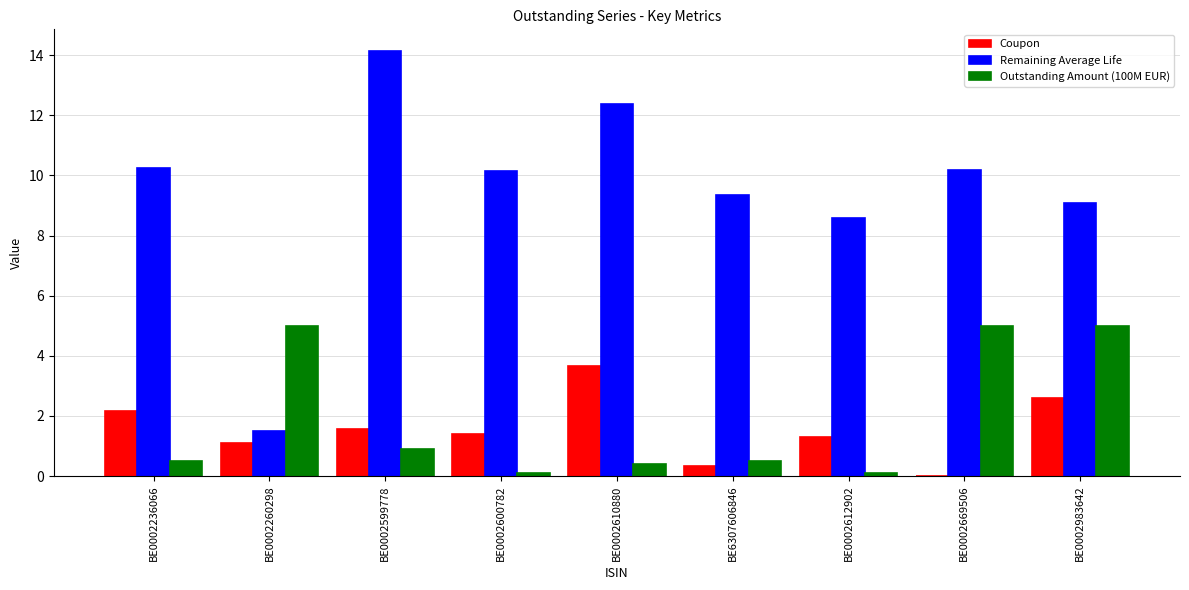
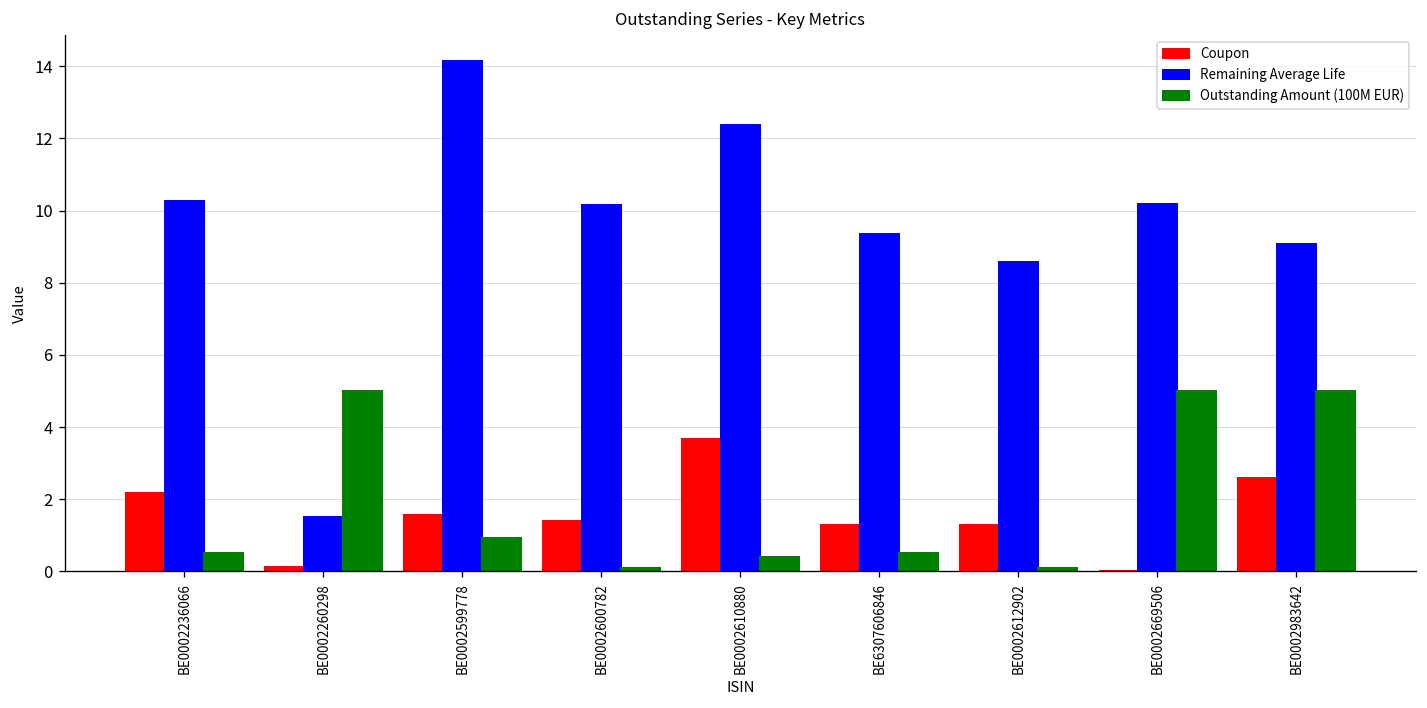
Coupon, BE0002260298: 1.1 -> 0.1
Coupon, BE6307606846: 0.3 -> 1.3
